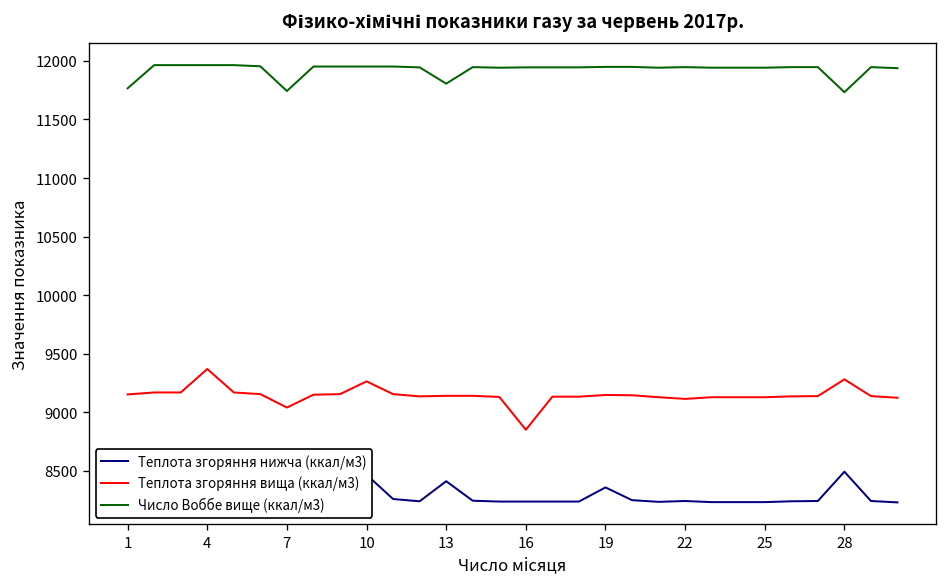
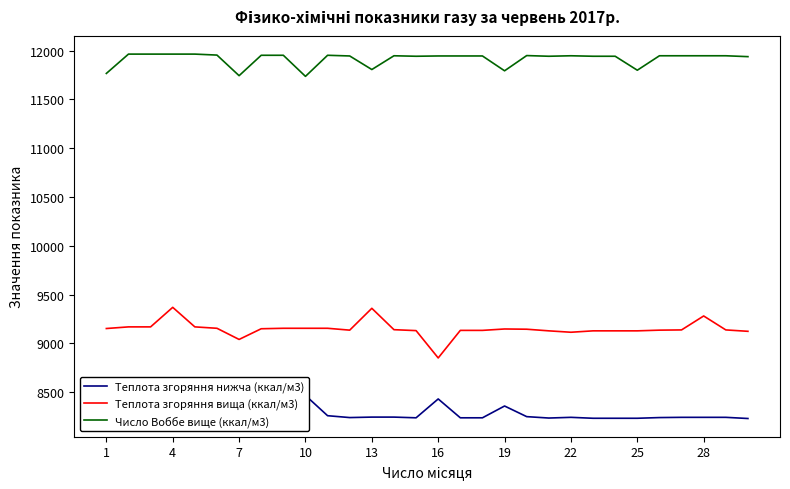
Теплота згоряння вища (ккал/м3), 10: 9300 -> 9200
Число Воббе вище (ккал/м3), 10: 12000 -> 11700
Теплота згоряння нижча (ккал/м3), 13: 8400 -> 8200
Теплота згоряння вища (ккал/м3), 13: 9100 -> 9400
Теплота згоряння нижча (ккал/м3), 16: 8200 -> 8400
Число Воббе вище (ккал/м3), 19: 11900 -> 11800
Число Воббе вище (ккал/м3), 25: 11900 -> 11800
Теплота згоряння нижча (ккал/м3), 28: 8500 -> 8200
Число Воббе вище (ккал/м3), 28: 11700 -> 11900
